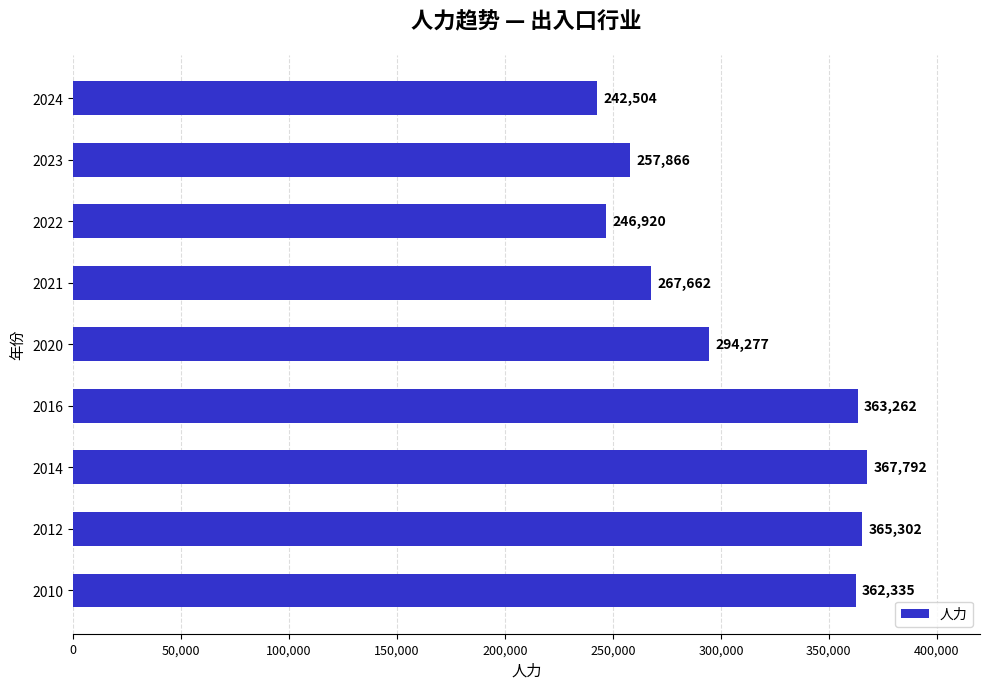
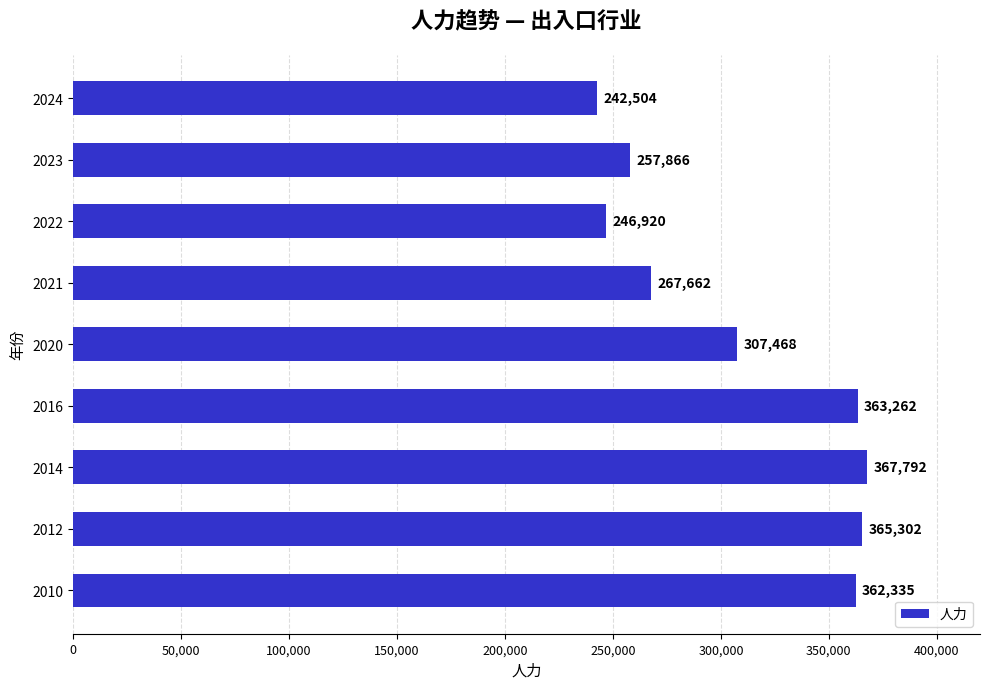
2020: 294,277 -> 307,468
